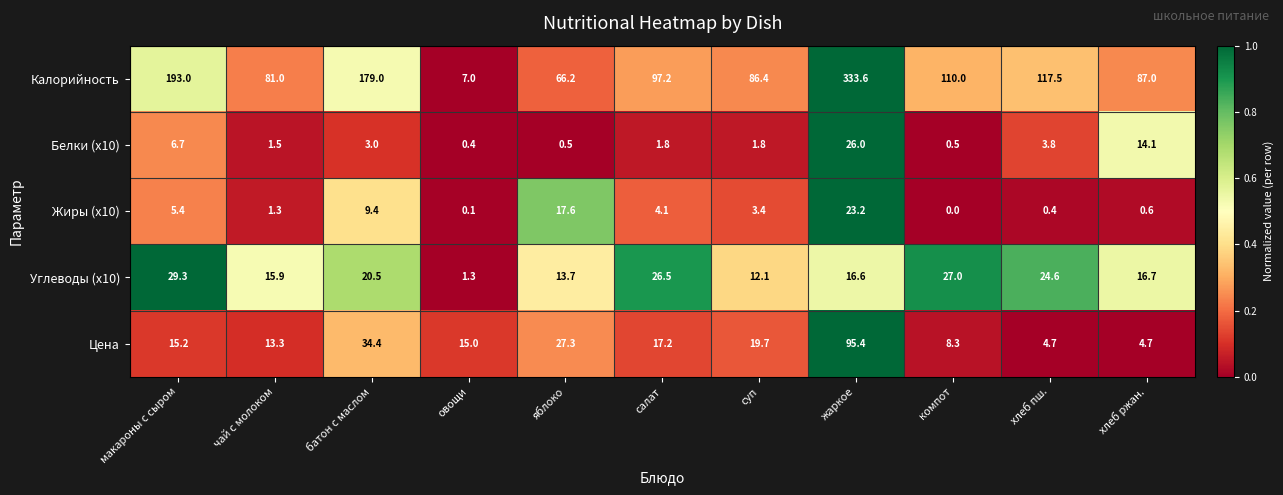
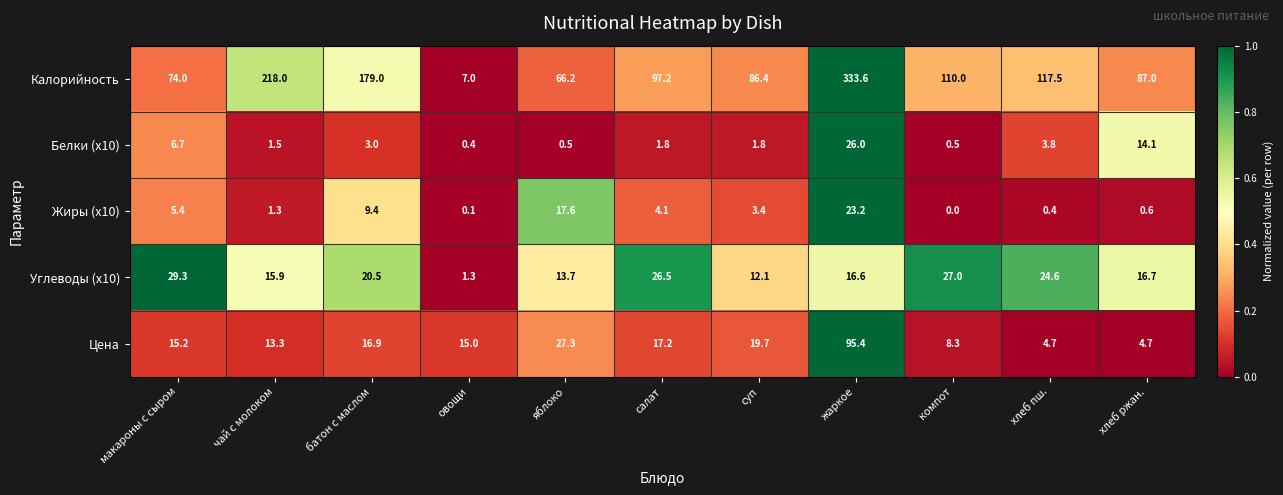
Калорийность, макароны с сыром: 193.0 -> 74.0
Калорийность, чай с молоком: 81.0 -> 218.0
Цена, батон с маслом: 34.4 -> 16.9
